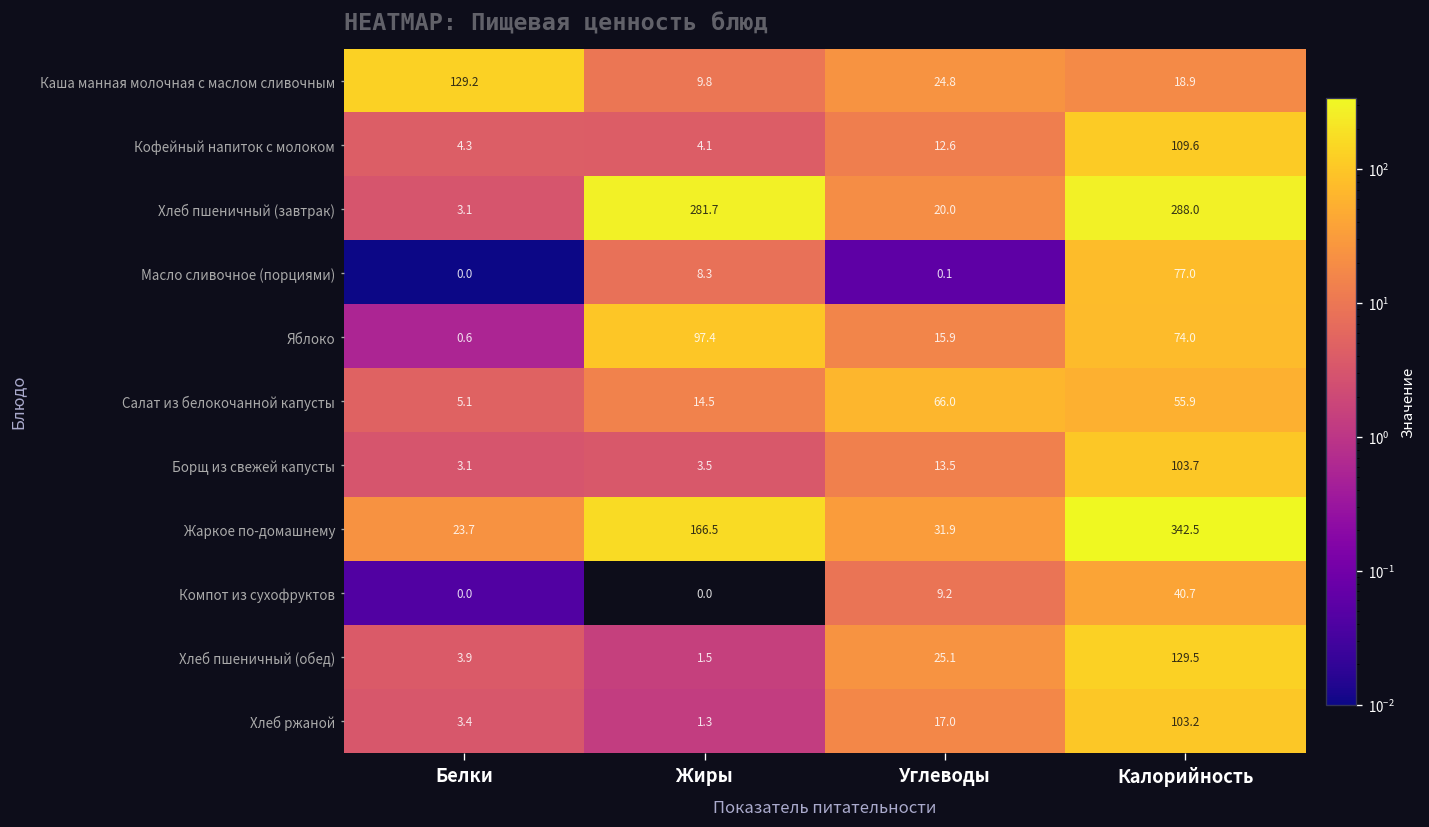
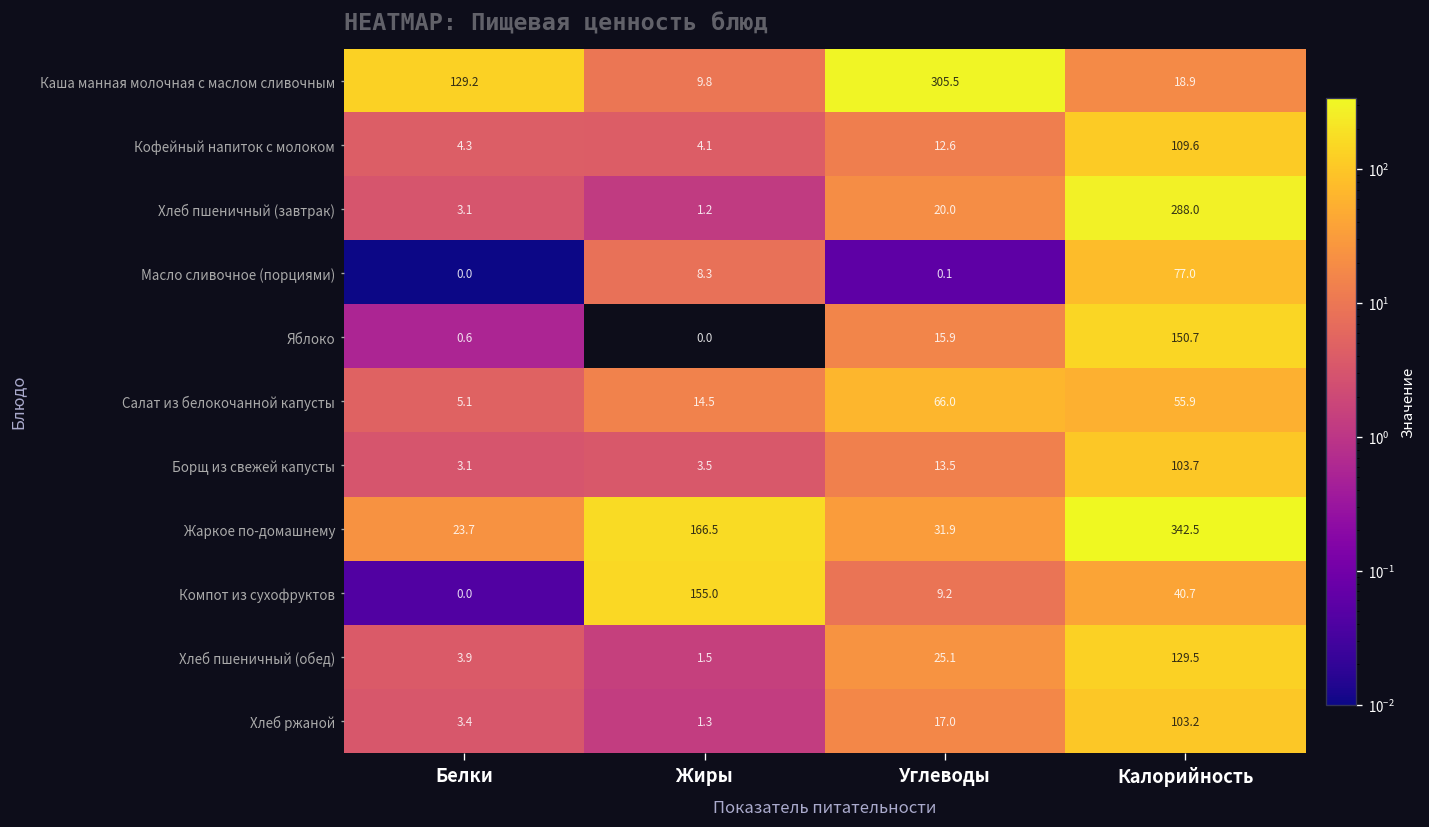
Каша манная молочная с маслом сливочным, Углеводы: 24.8 -> 305.5
Хлеб пшеничный (завтрак), Жиры: 281.7 -> 1.2
Яблоко, Жиры: 97.4 -> 0.0
Яблоко, Калорийность: 74.0 -> 150.7
Компот из сухофруктов, Жиры: 0.0 -> 155.0
